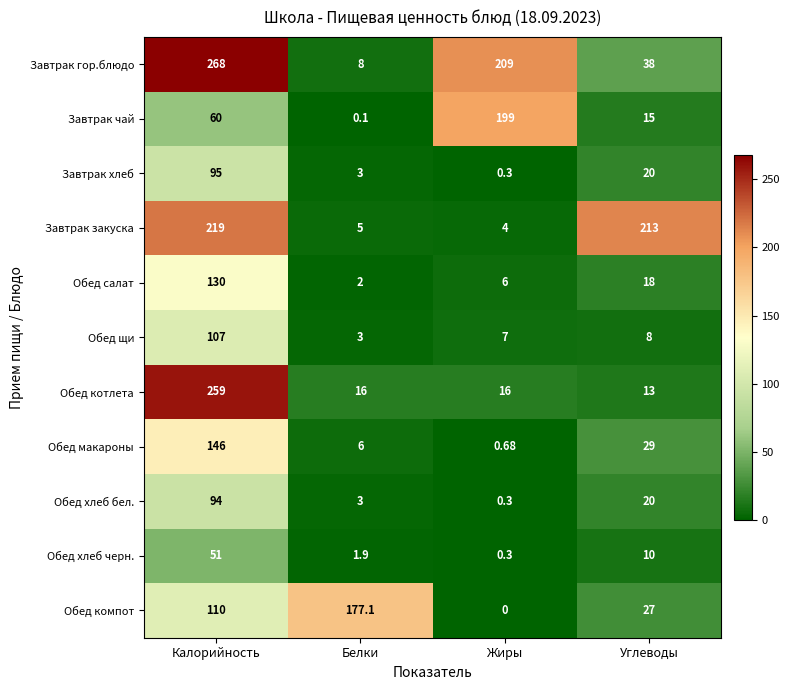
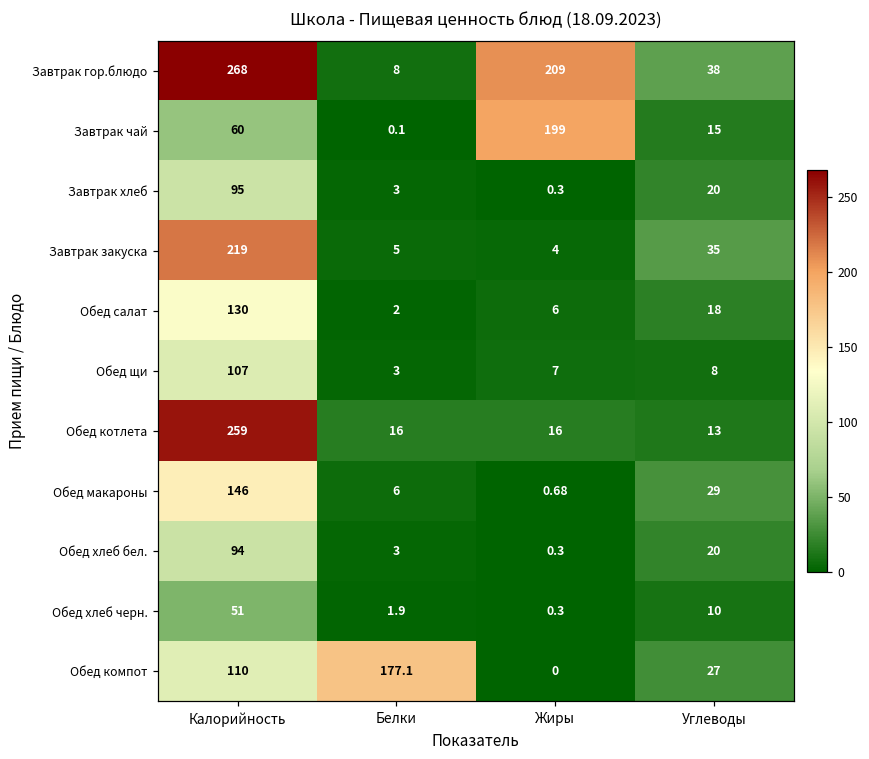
Завтрак закуска, Углеводы: 213 -> 35
